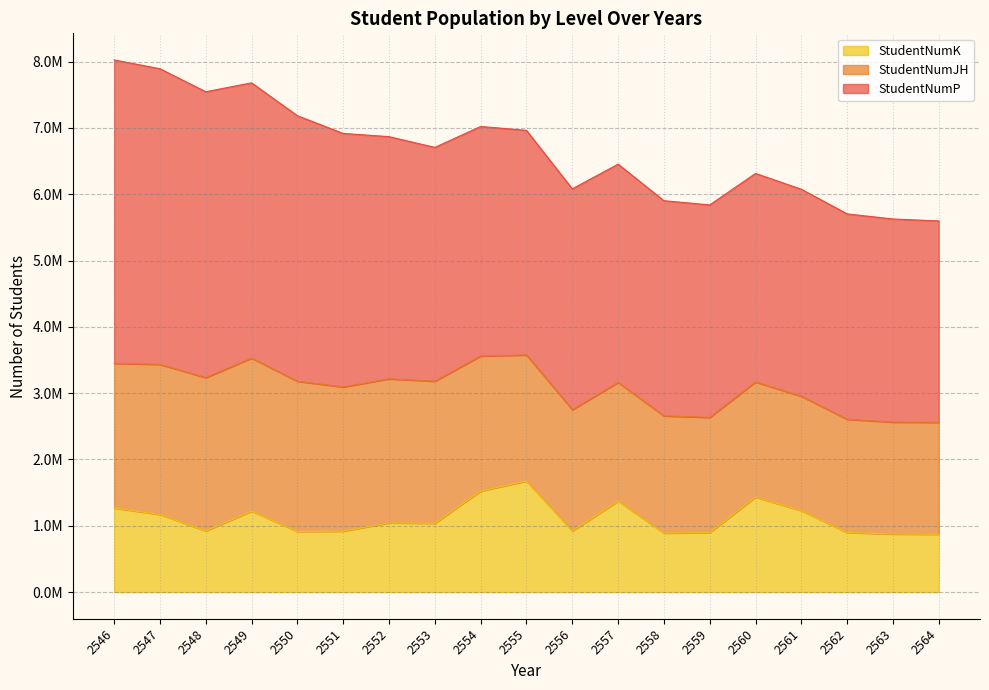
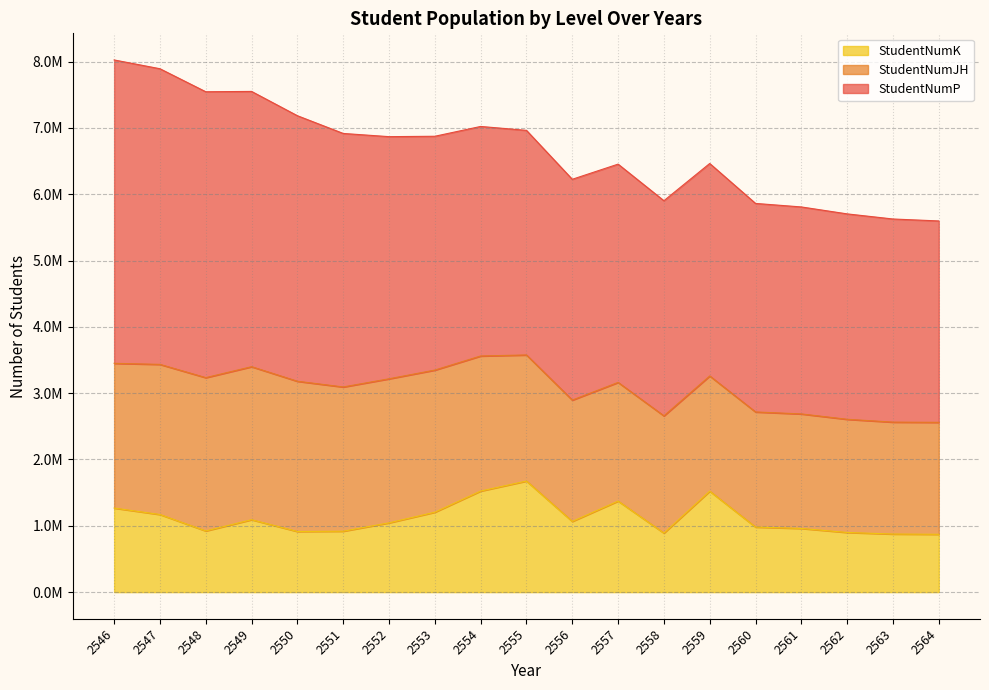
StudentNumK, 2549: 1200000 -> 1100000
StudentNumK, 2553: 1000000 -> 1200000
StudentNumK, 2556: 900000 -> 1100000
StudentNumK, 2559: 900000 -> 1500000
StudentNumK, 2560: 1400000 -> 1000000
StudentNumK, 2561: 1200000 -> 1000000
